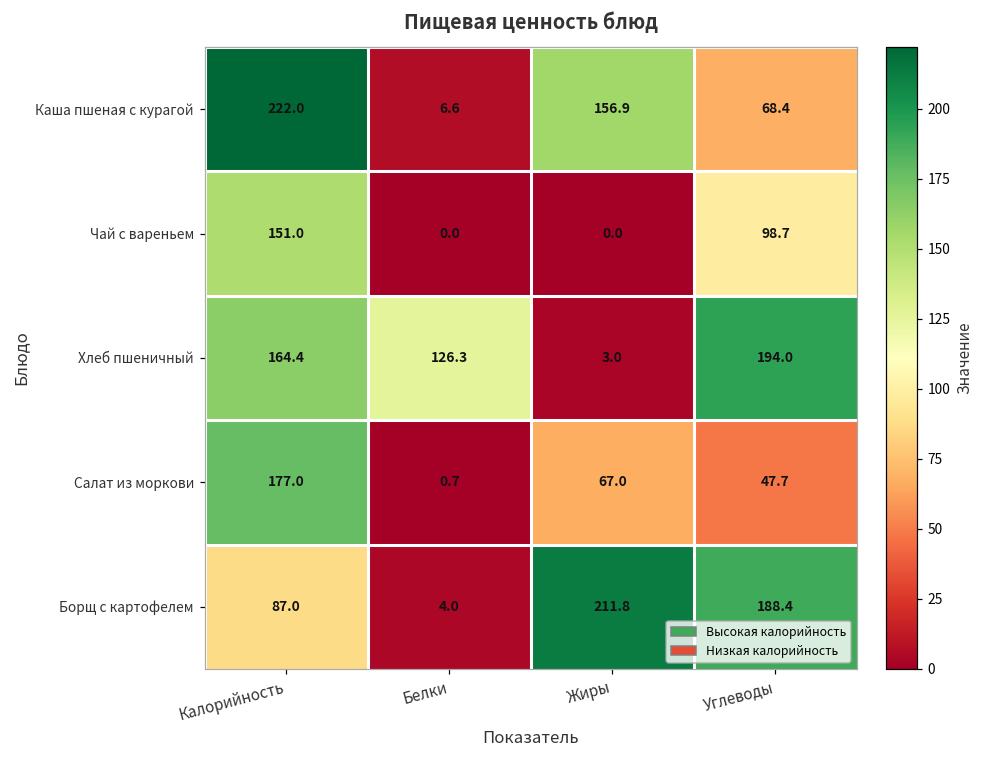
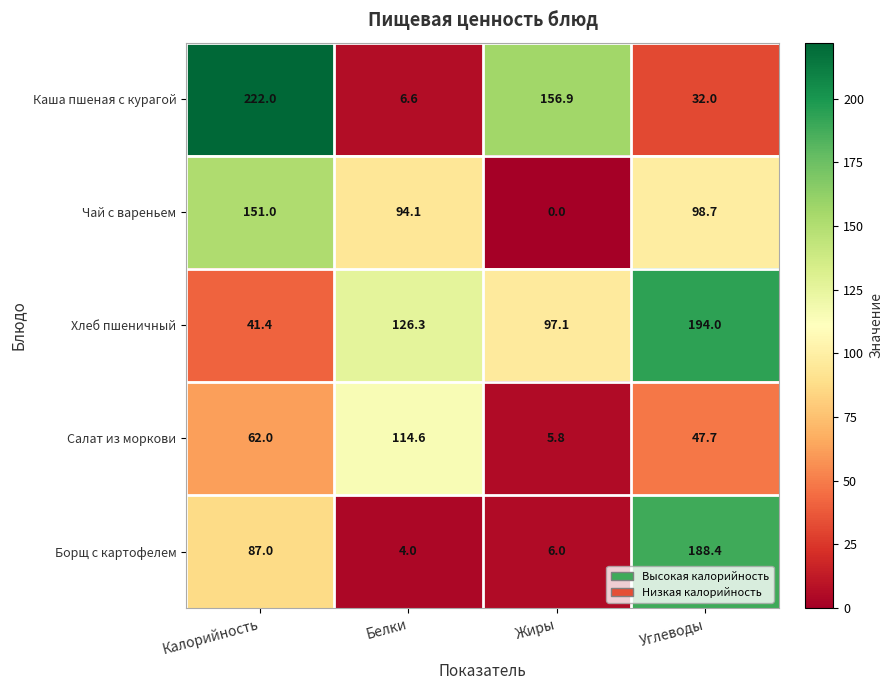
Каша пшеная с курагой, Углеводы: 68.4 -> 32.0
Чай с вареньем, Белки: 0.0 -> 94.1
Хлеб пшеничный, Калорийность: 164.4 -> 41.4
Хлеб пшеничный, Жиры: 3.0 -> 97.1
Салат из моркови, Калорийность: 177.0 -> 62.0
Салат из моркови, Белки: 0.7 -> 114.6
Салат из моркови, Жиры: 67.0 -> 5.8
Борщ с картофелем, Жиры: 211.8 -> 6.0
